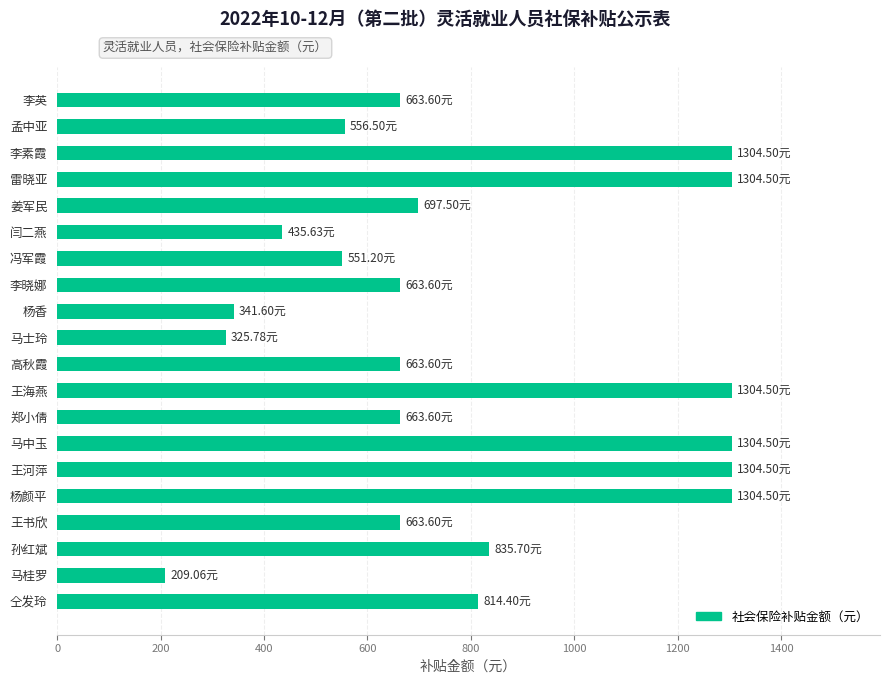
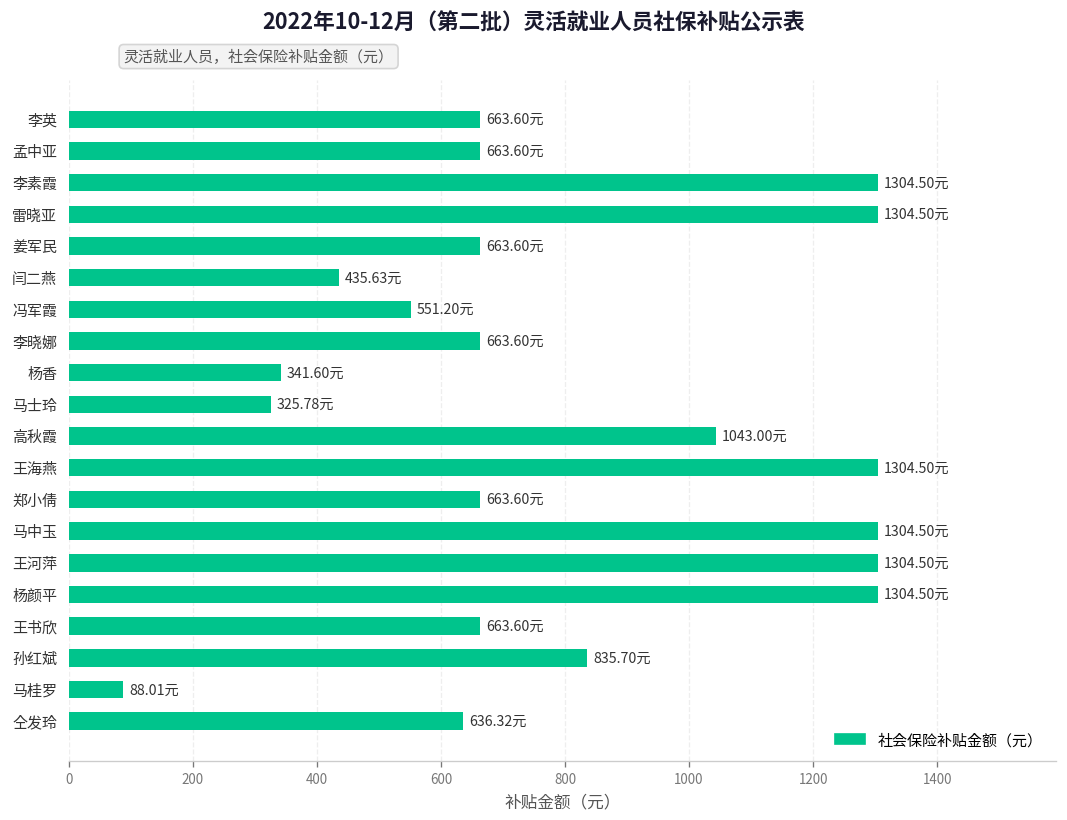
孟中亚: 556.50元 -> 663.60元
姜军民: 697.50元 -> 663.60元
高秋霞: 663.60元 -> 1043.00元
马桂罗: 209.06元 -> 88.01元
仝发玲: 814.40元 -> 636.32元
